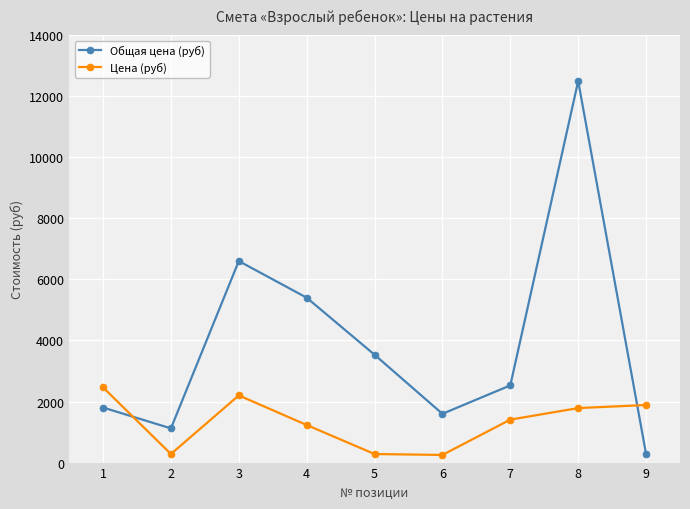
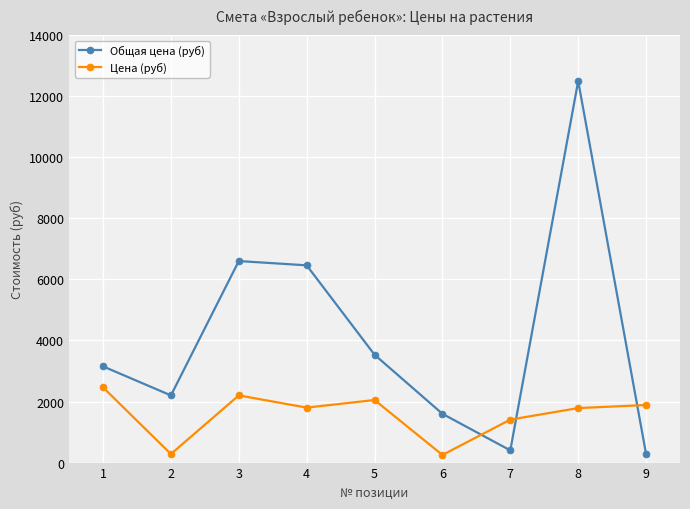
Общая цена (руб), 1: 1800 -> 3200
Общая цена (руб), 2: 1100 -> 2200
Общая цена (руб), 4: 5400 -> 6500
Цена (руб), 4: 1200 -> 1800
Цена (руб), 5: 300 -> 2000
Общая цена (руб), 7: 2500 -> 400
